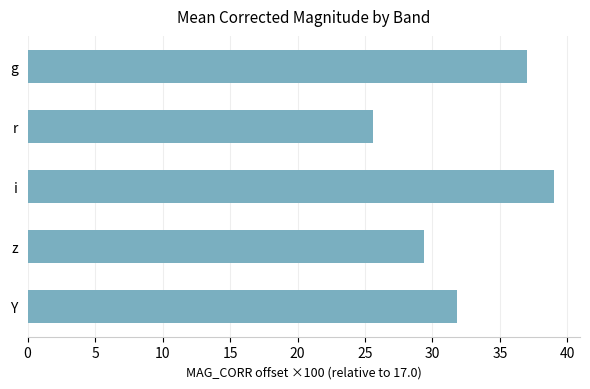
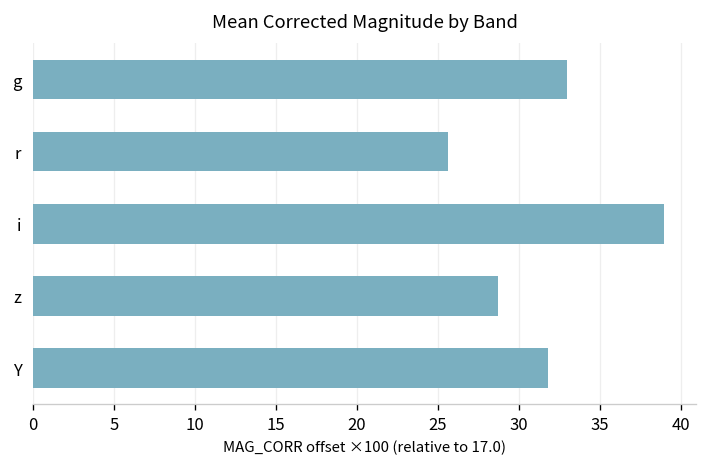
g: 37.0 -> 32.9
z: 29.4 -> 28.7
